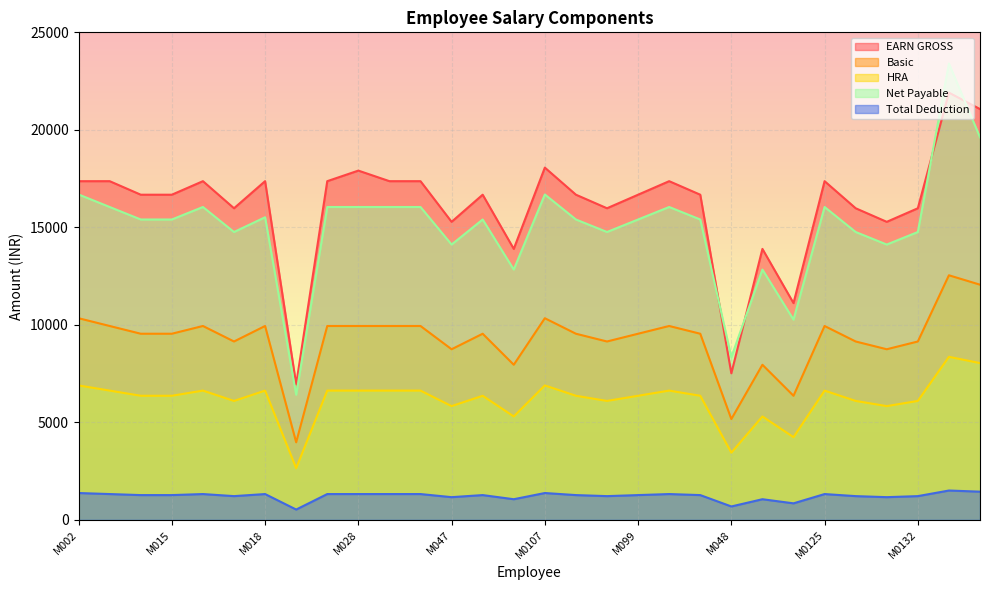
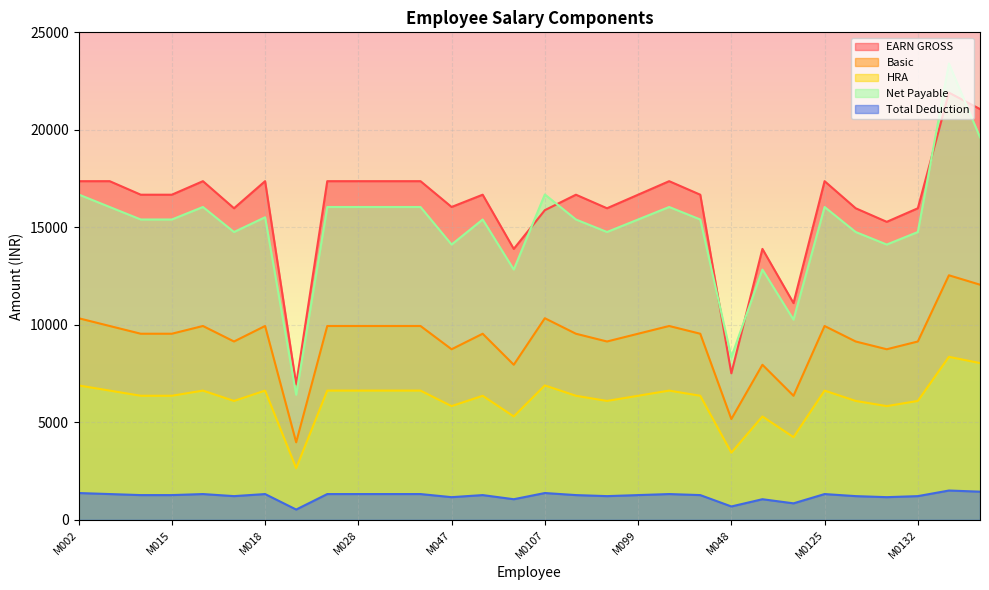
EARN GROSS, M028: 17900 -> 17400
EARN GROSS, M047: 15300 -> 16000
EARN GROSS, M0107: 18100 -> 15900
